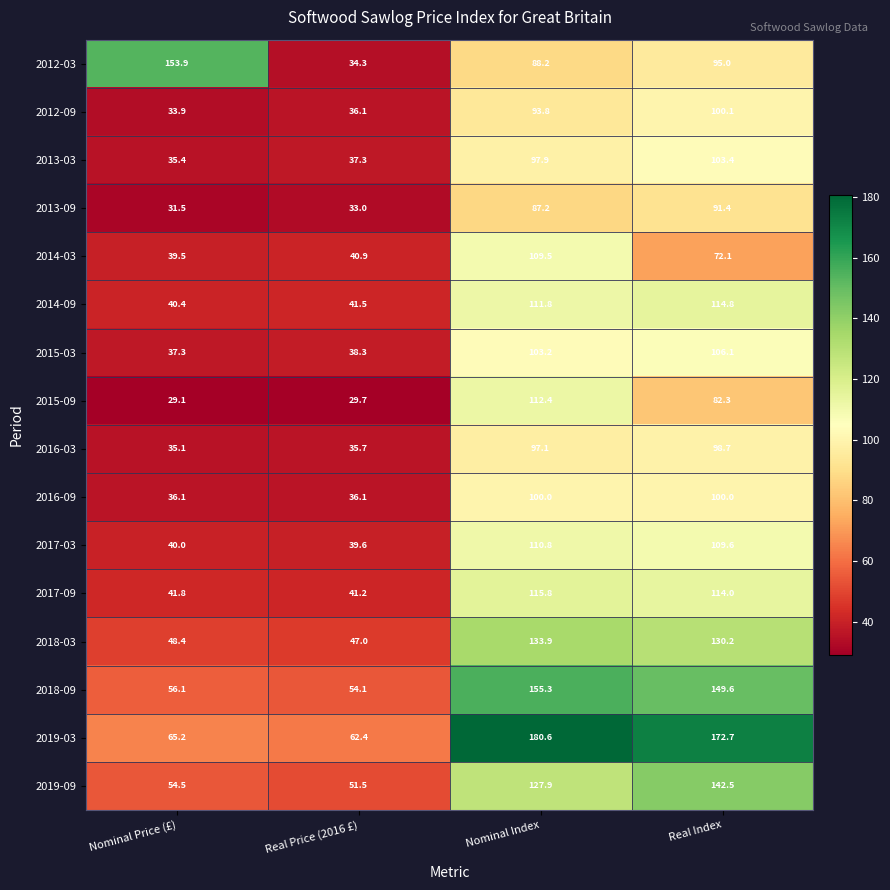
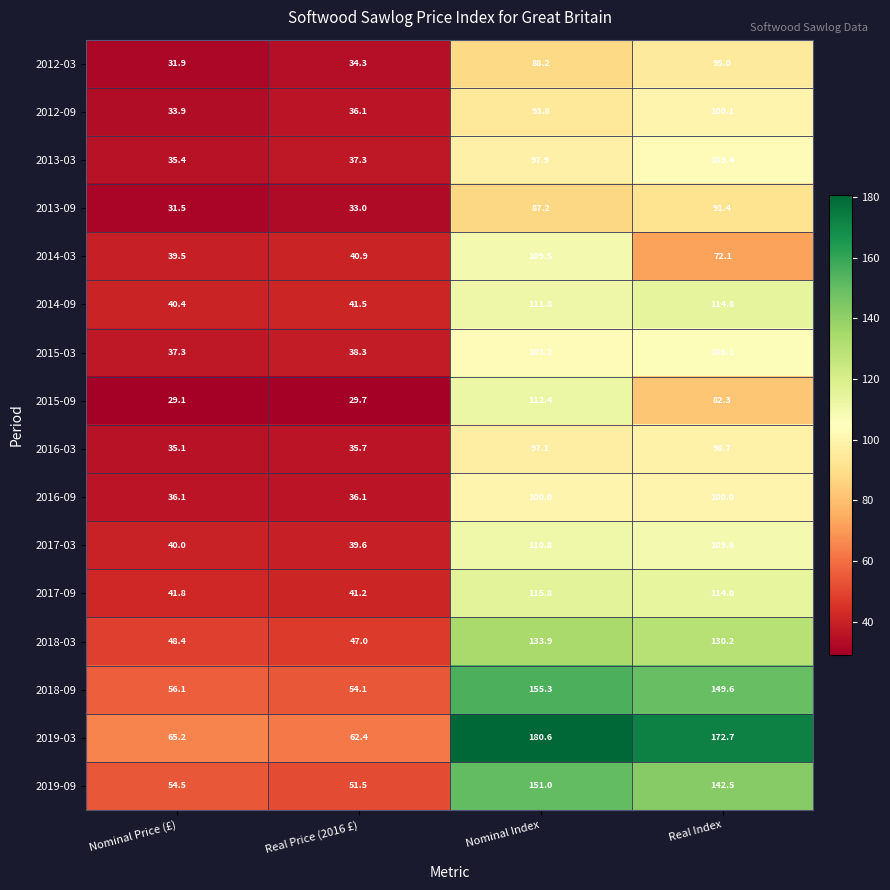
2012-03, Nominal Price (£): 153.9 -> 31.9
2019-09, Nominal Index: 127.9 -> 151.0
